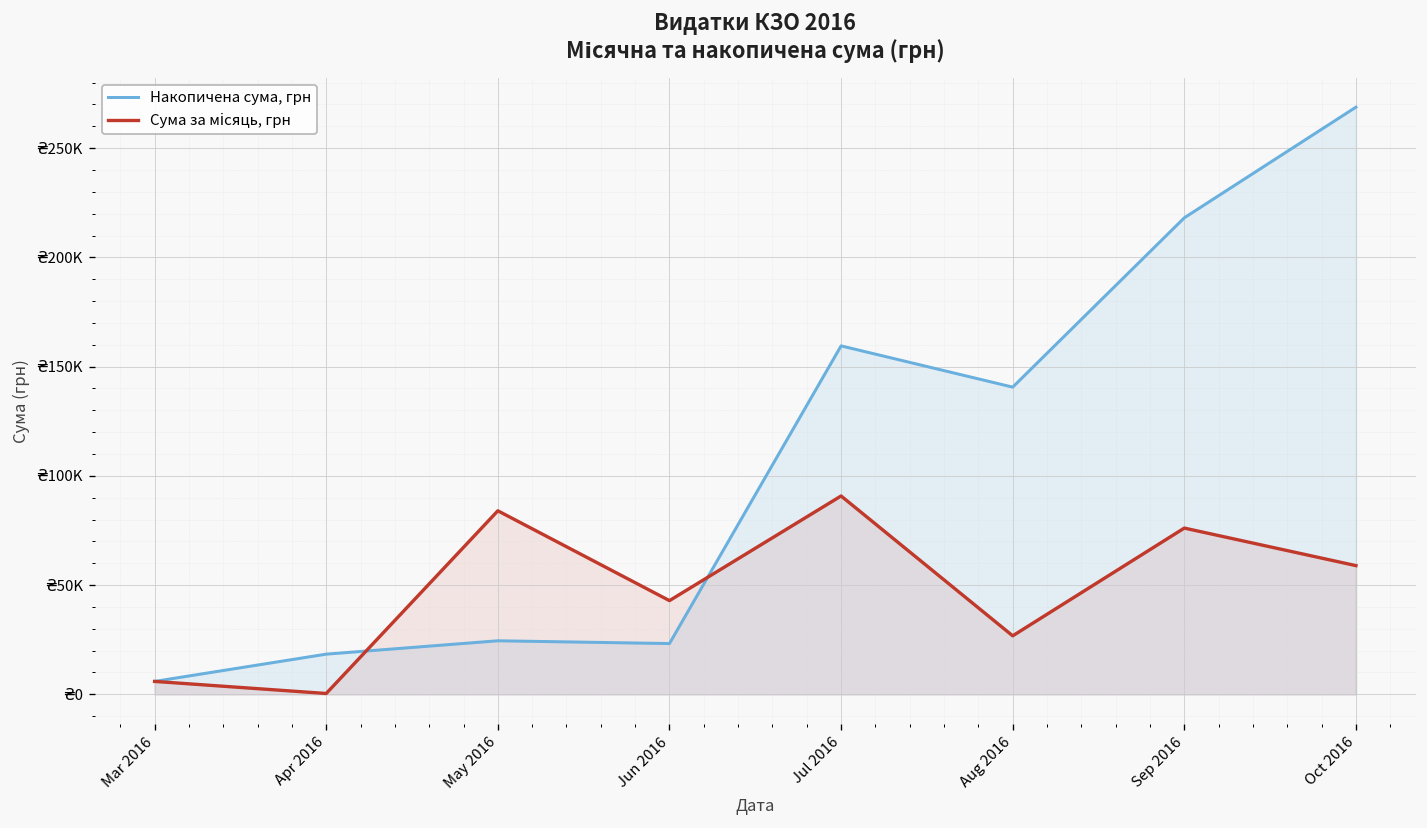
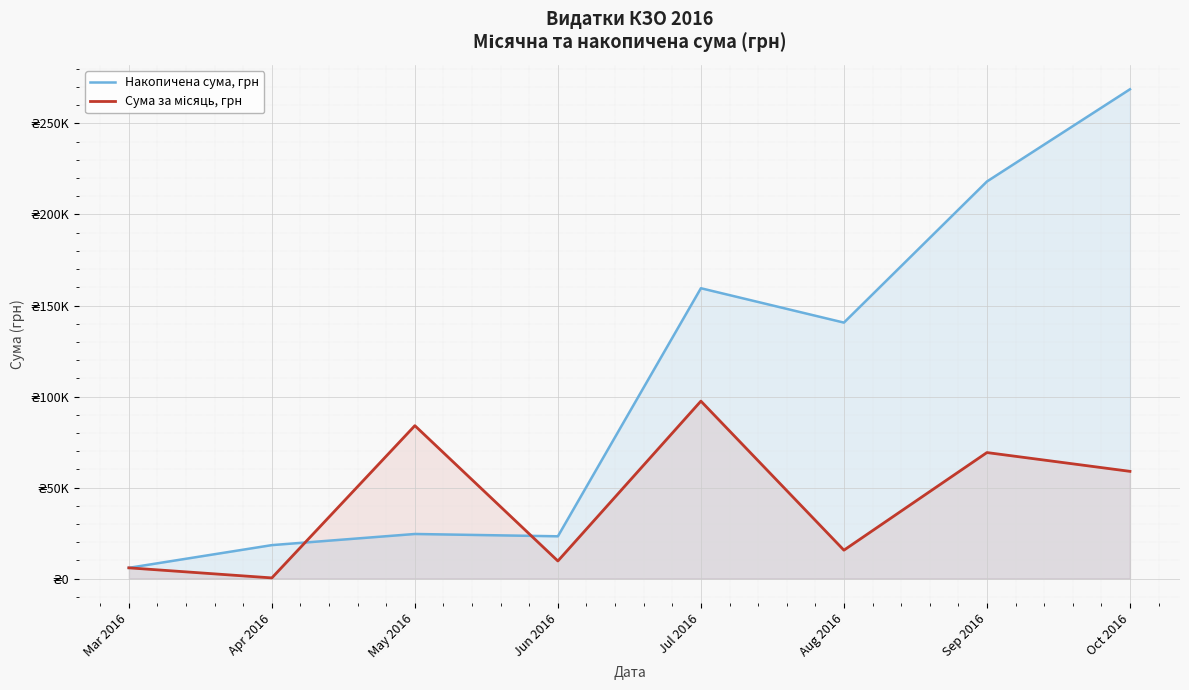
Сума за місяць, грн, Jun 2016: ₴43000 -> ₴10000
Сума за місяць, грн, Jul 2016: ₴91000 -> ₴97000
Сума за місяць, грн, Aug 2016: ₴27000 -> ₴16000
Сума за місяць, грн, Sep 2016: ₴76000 -> ₴69000
